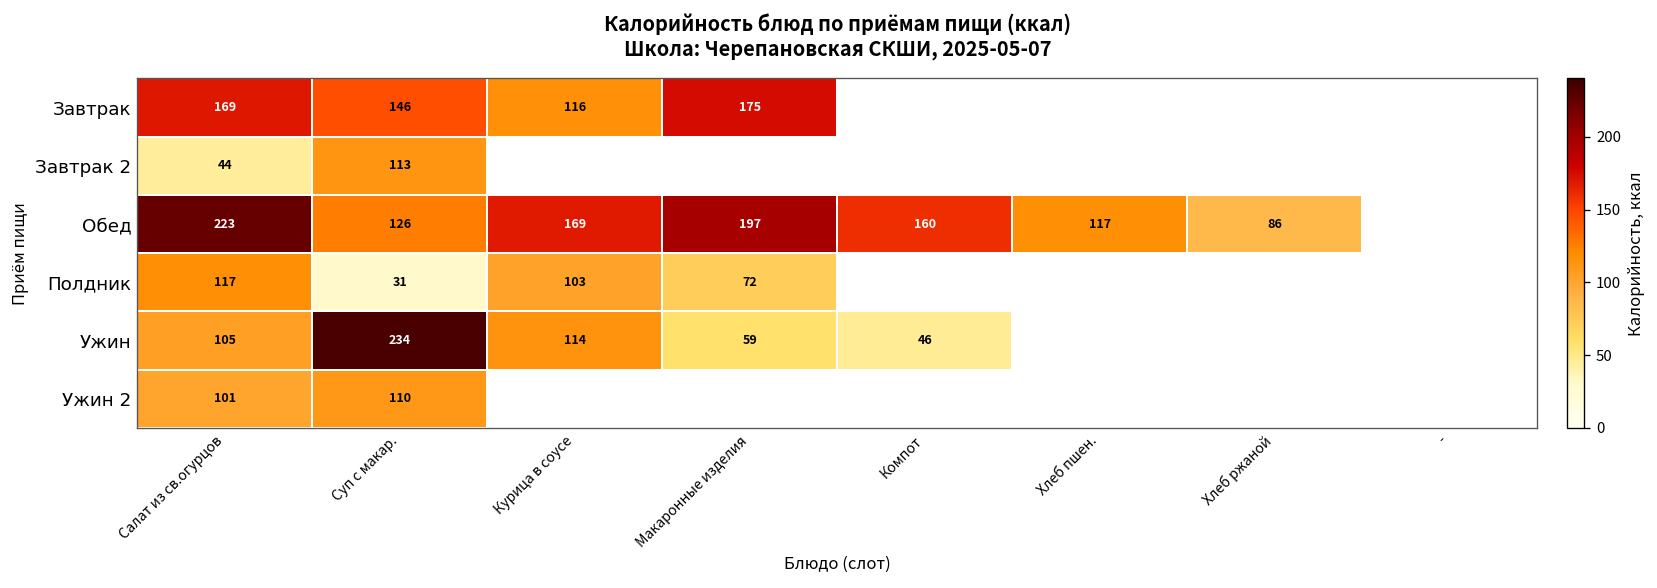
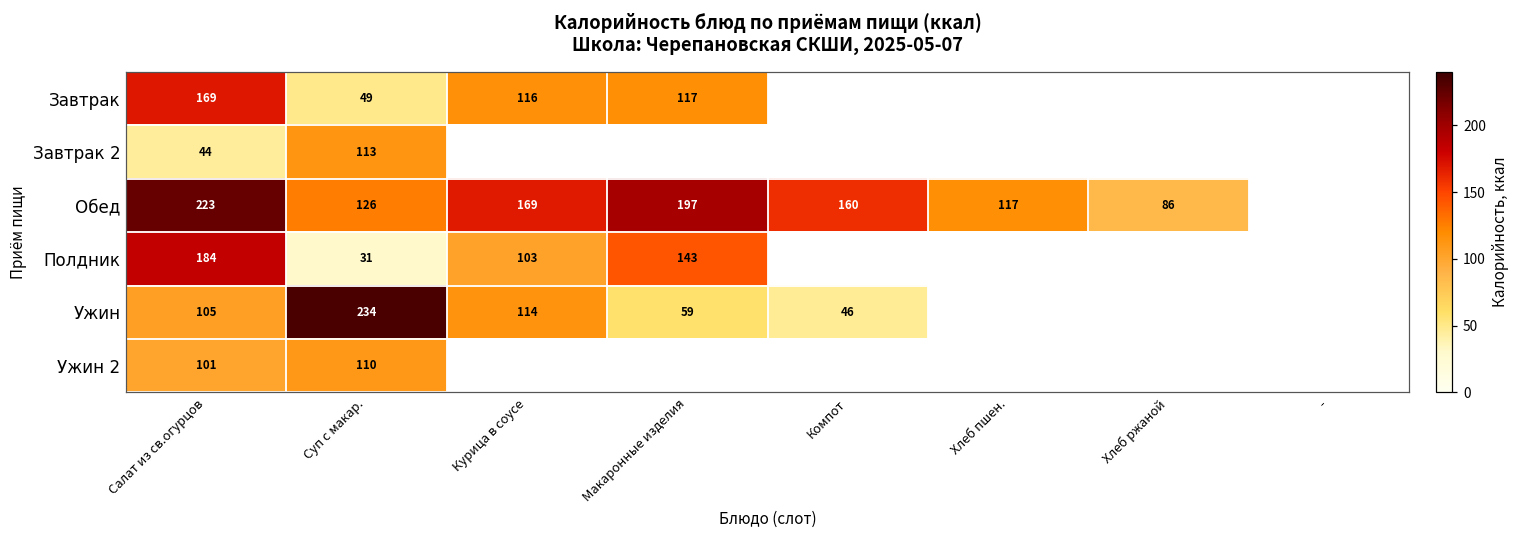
Завтрак, Суп с макар.: 146 -> 49
Завтрак, Макаронные изделия: 175 -> 117
Полдник, Салат из св.огурцов: 117 -> 184
Полдник, Макаронные изделия: 72 -> 143
